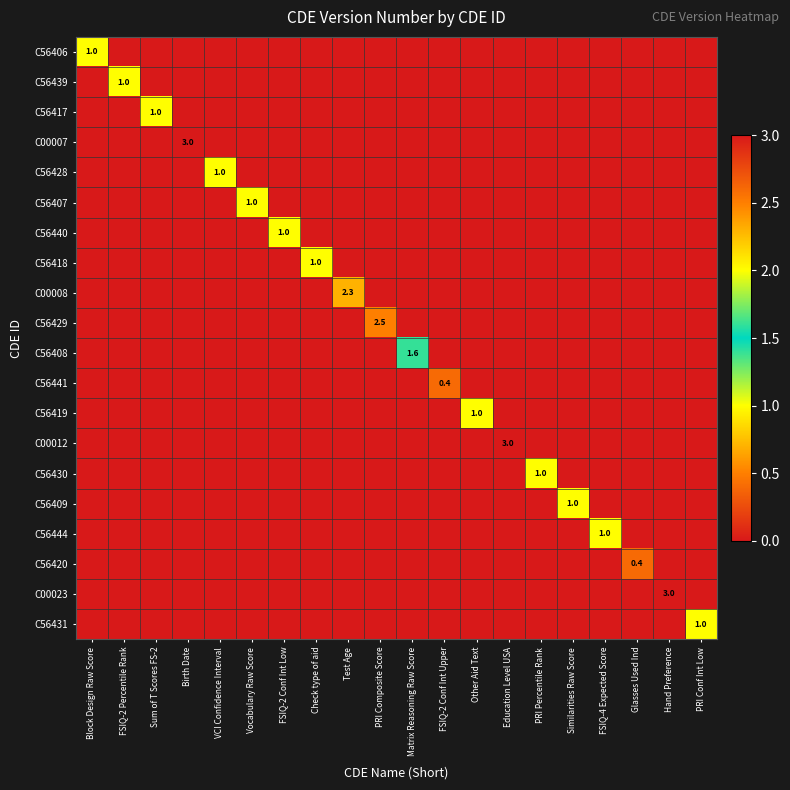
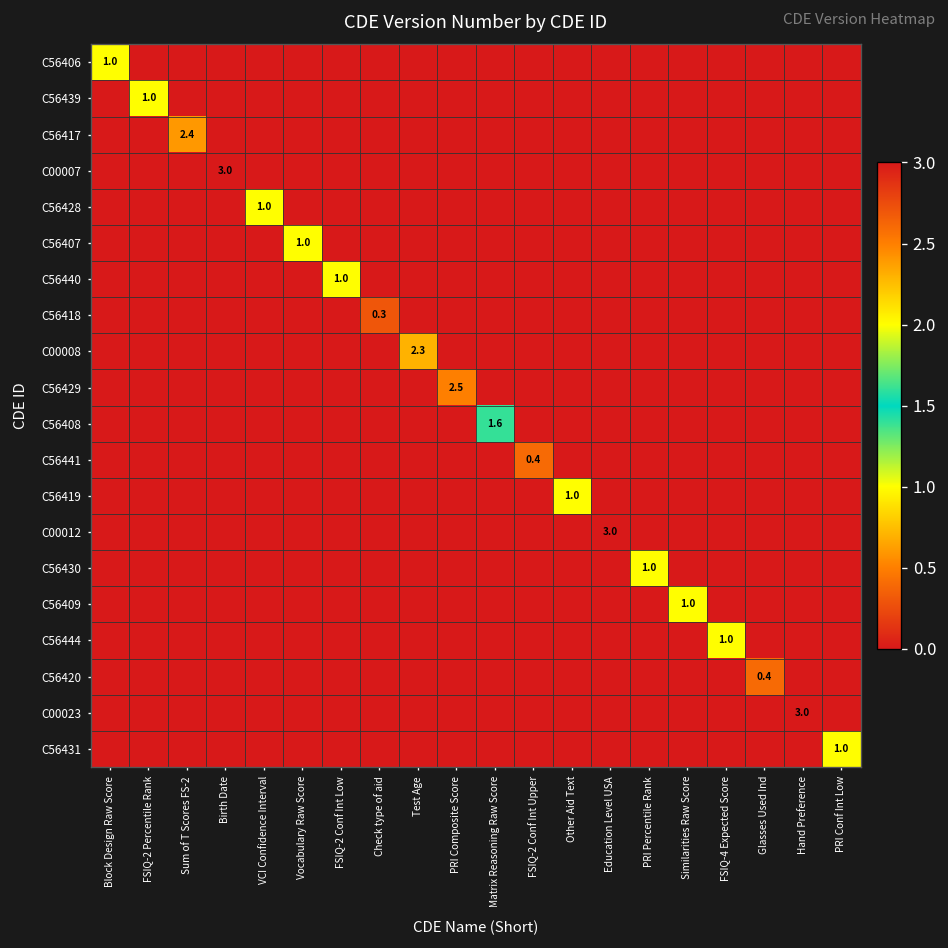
C56417, Sum of T Scores FS-2: 1.0 -> 2.4
C56418, Check type of aid: 1.0 -> 0.3
